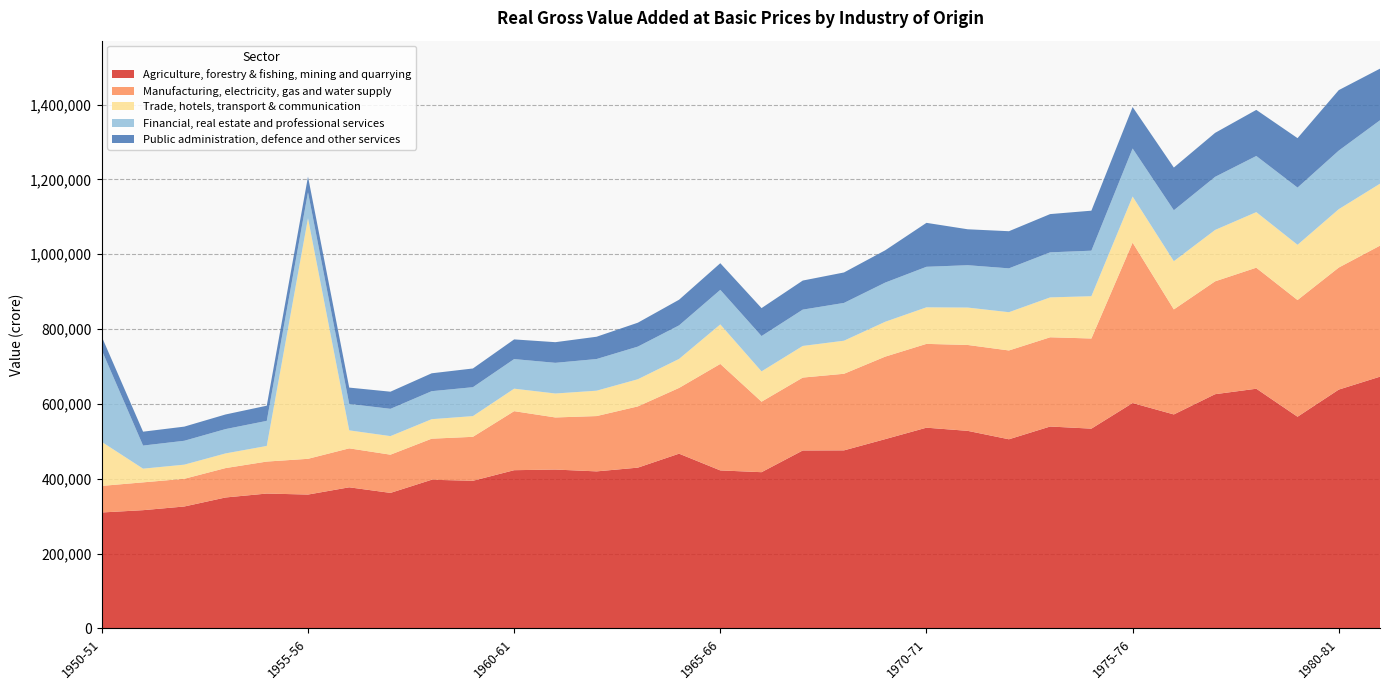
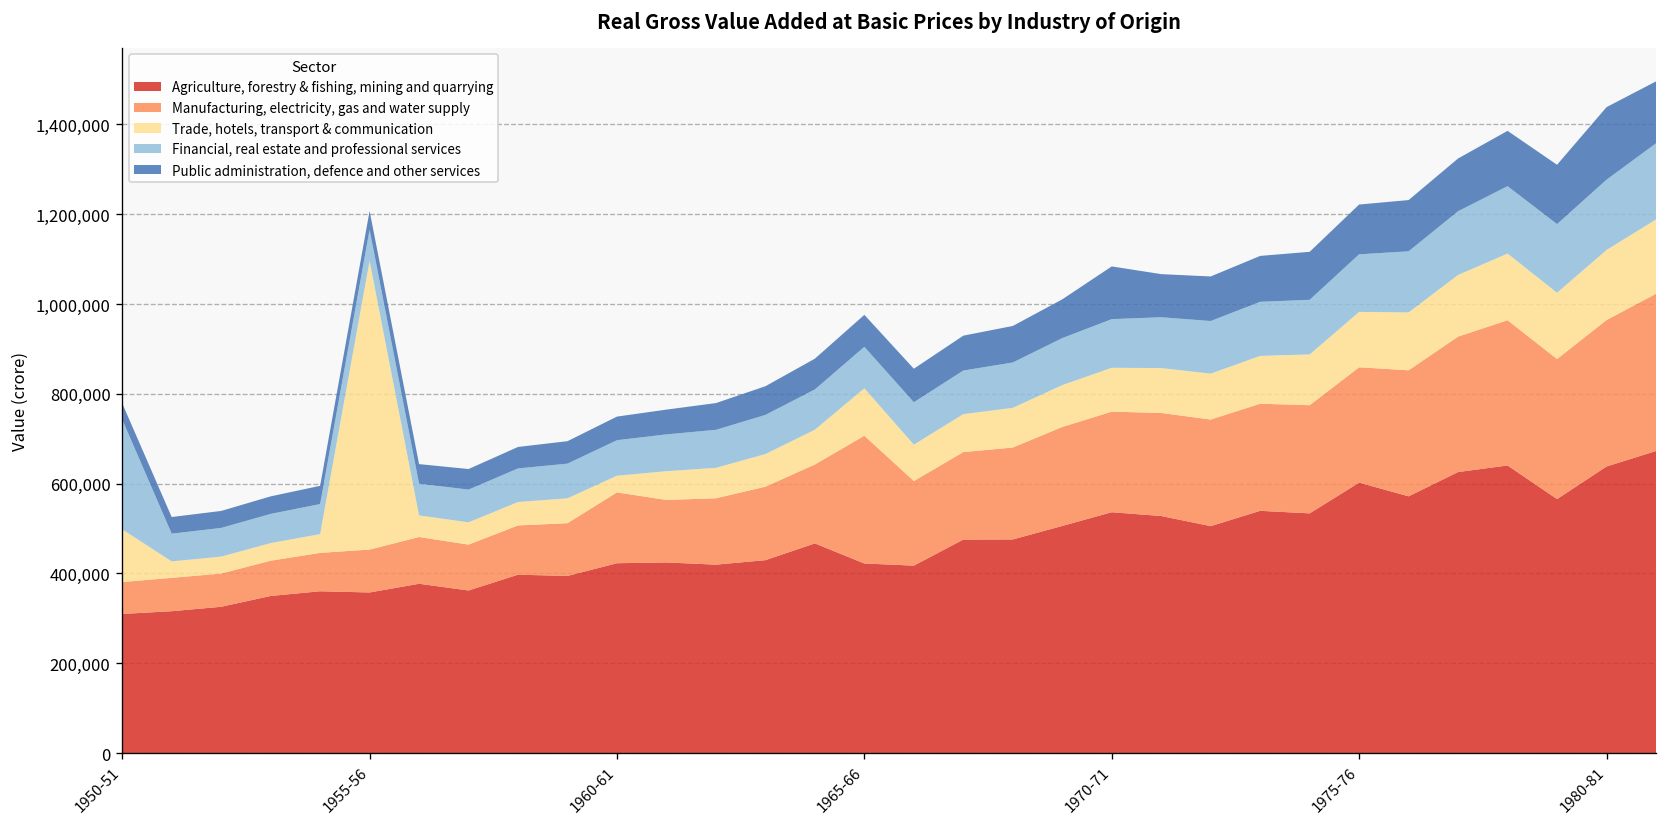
Trade, hotels, transport & communication, 1960-61: 60,000 -> 40,000
Manufacturing, electricity, gas and water supply, 1975-76: 430,000 -> 260,000
